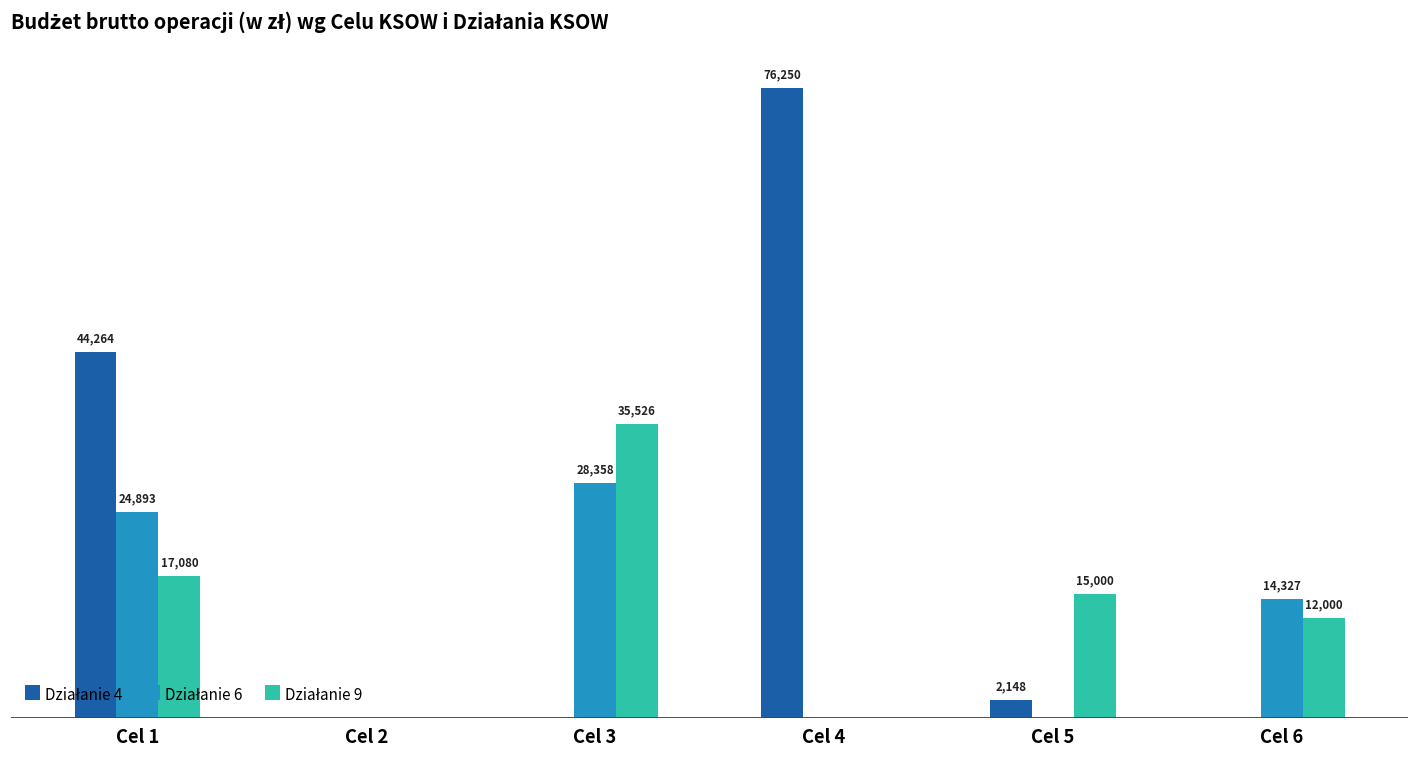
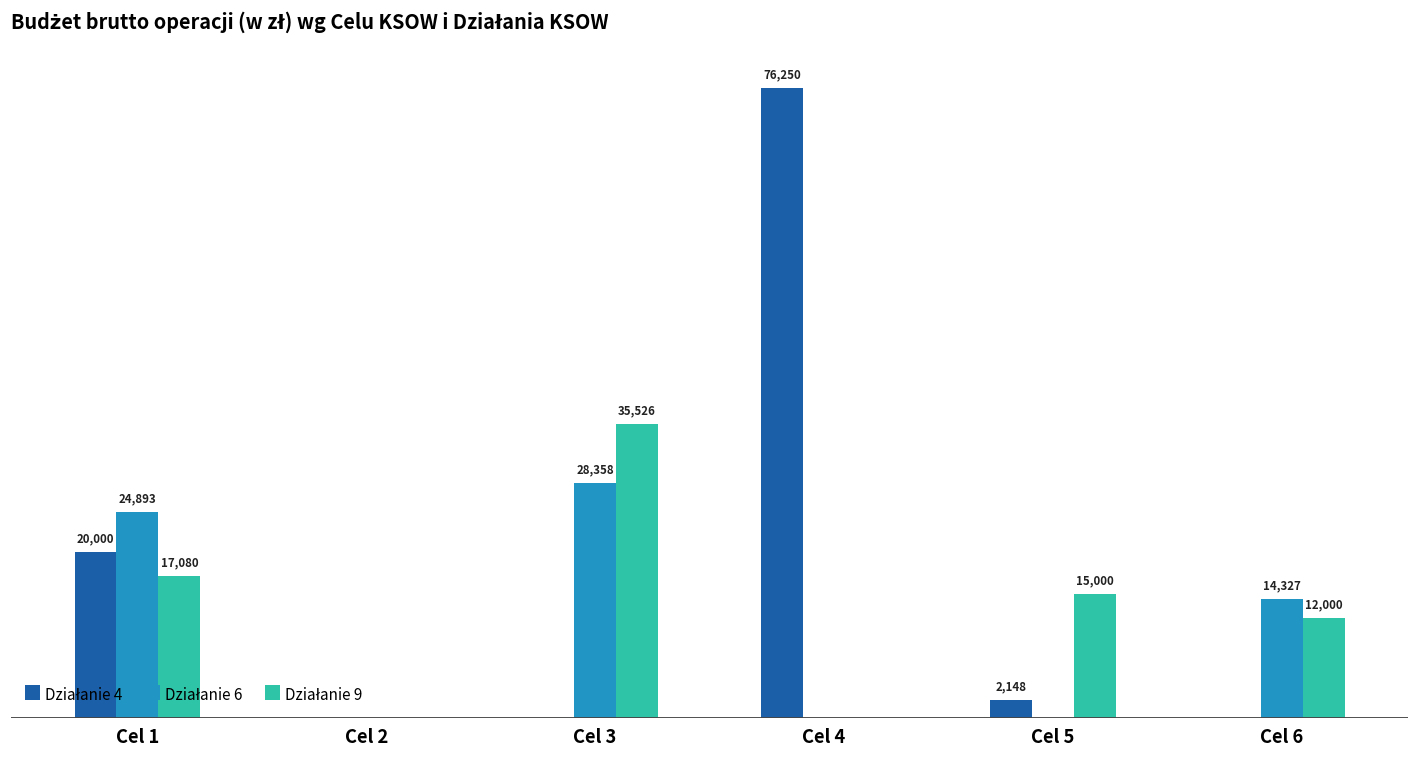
Działanie 4, Cel 1: 44,264 -> 20,000
